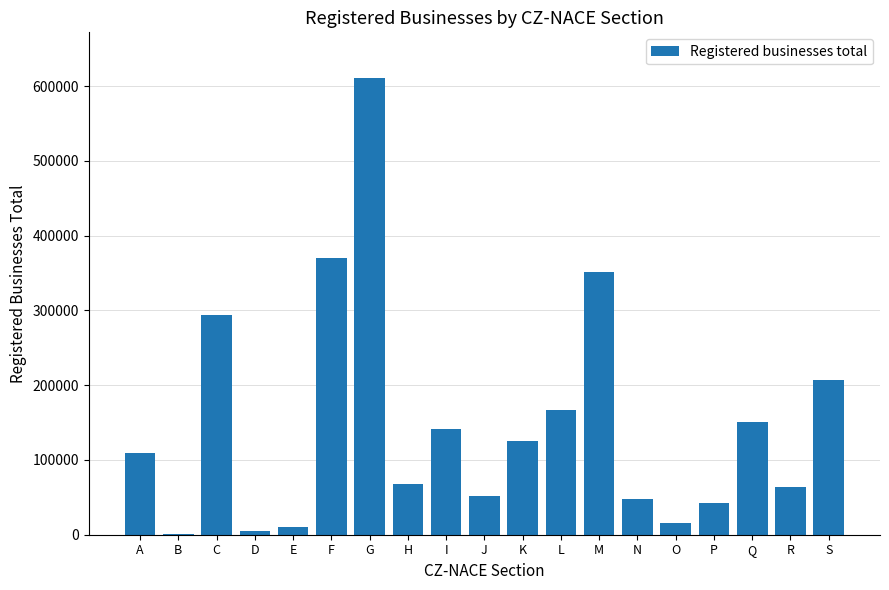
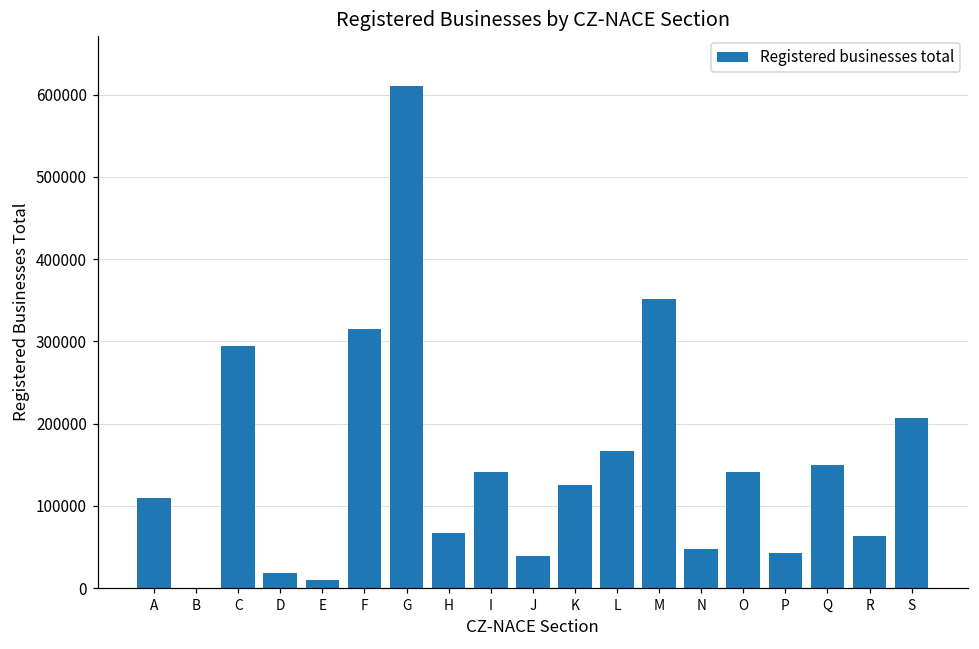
D: 10000 -> 20000
F: 370000 -> 310000
J: 50000 -> 40000
O: 20000 -> 140000
